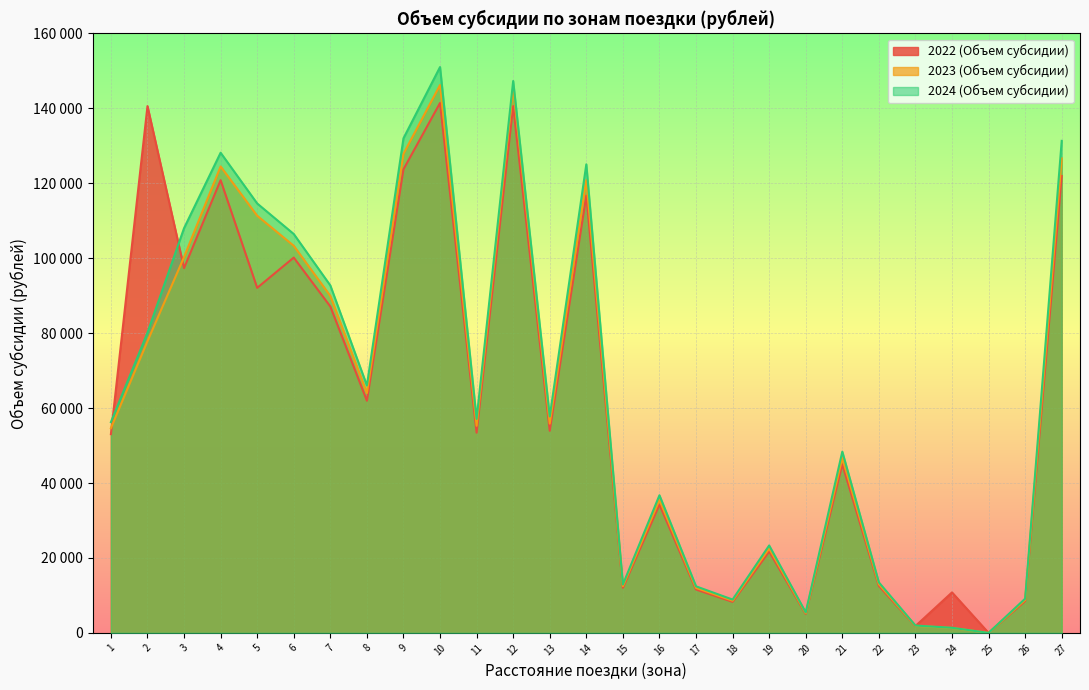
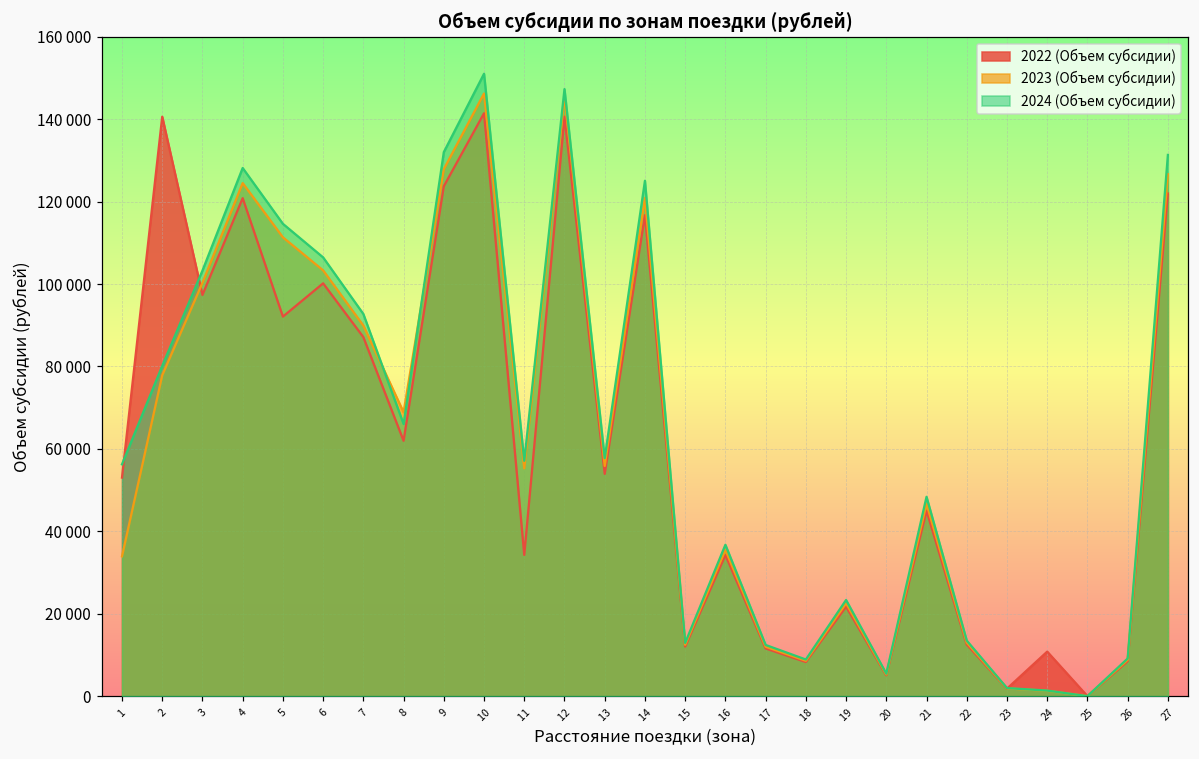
2023 (Объем субсидии), 1: 55000 -> 34000
2024 (Объем субсидии), 3: 108000 -> 103000
2023 (Объем субсидии), 8: 64000 -> 69000
2022 (Объем субсидии), 11: 53000 -> 34000
